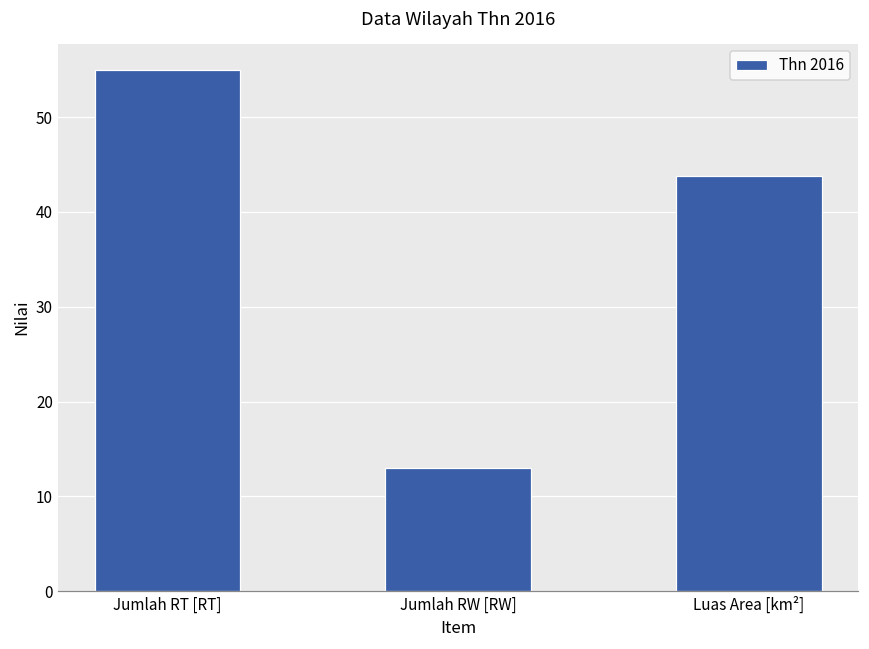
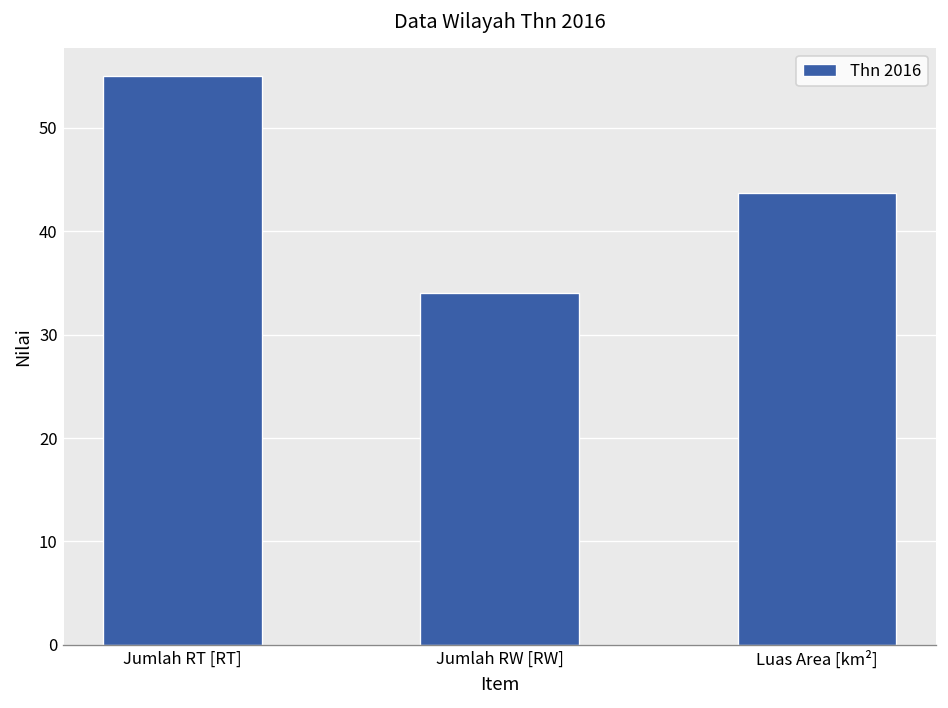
Jumlah RW [RW]: 13 -> 34
